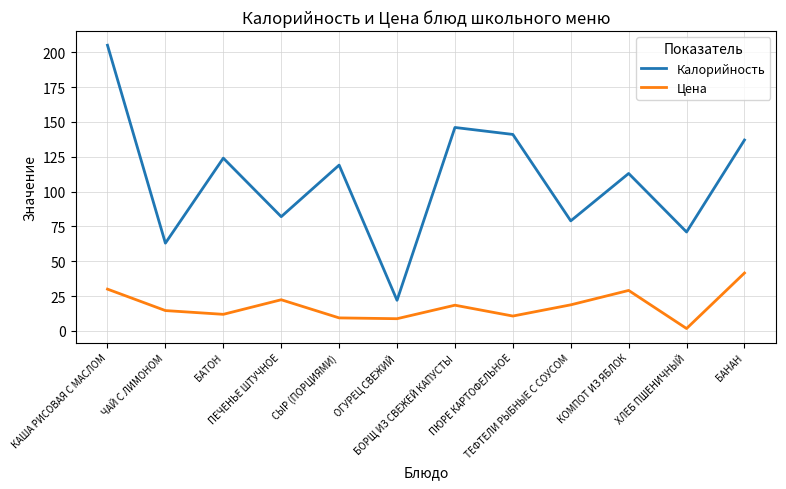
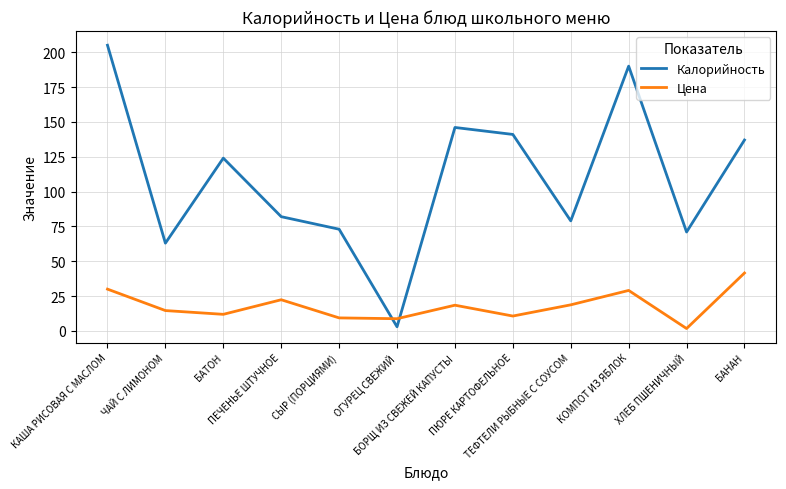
Калорийность, СЫР (ПОРЦИЯМИ): 119 -> 73
Калорийность, ОГУРЕЦ СВЕЖИЙ: 22 -> 3
Калорийность, КОМПОТ ИЗ ЯБЛОК: 113 -> 190
